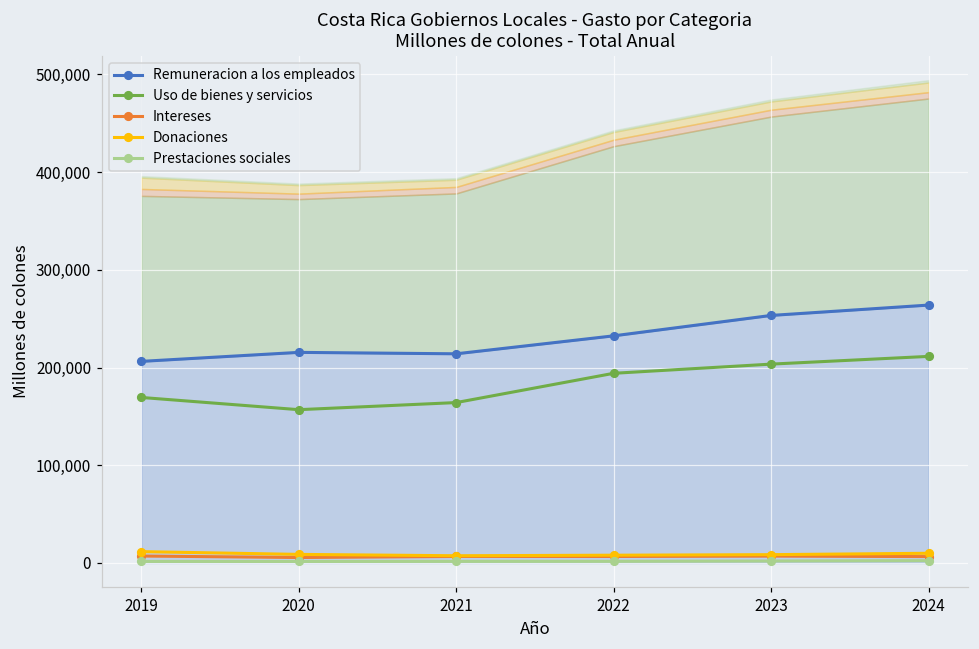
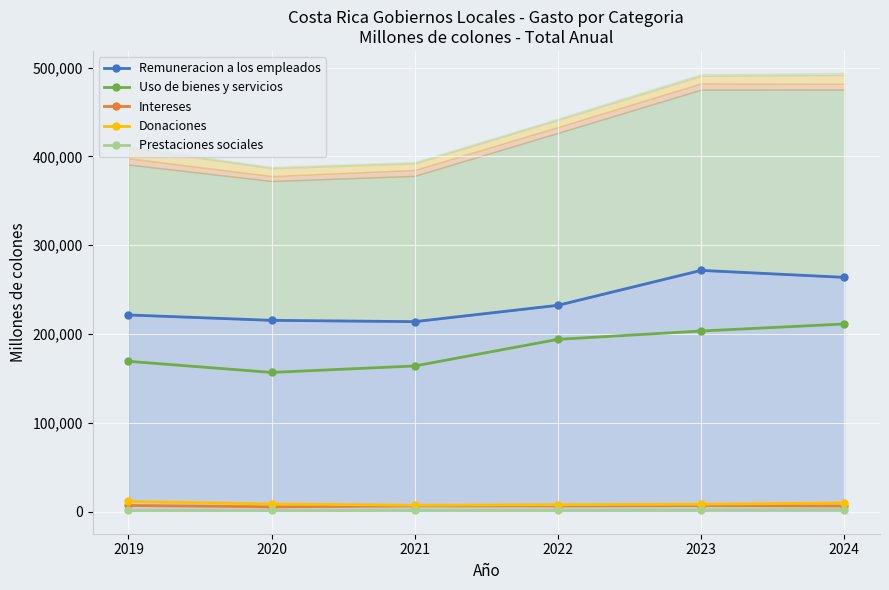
Remuneracion a los empleados, 2019: 210,000 -> 220,000
Remuneracion a los empleados, 2023: 250,000 -> 270,000
